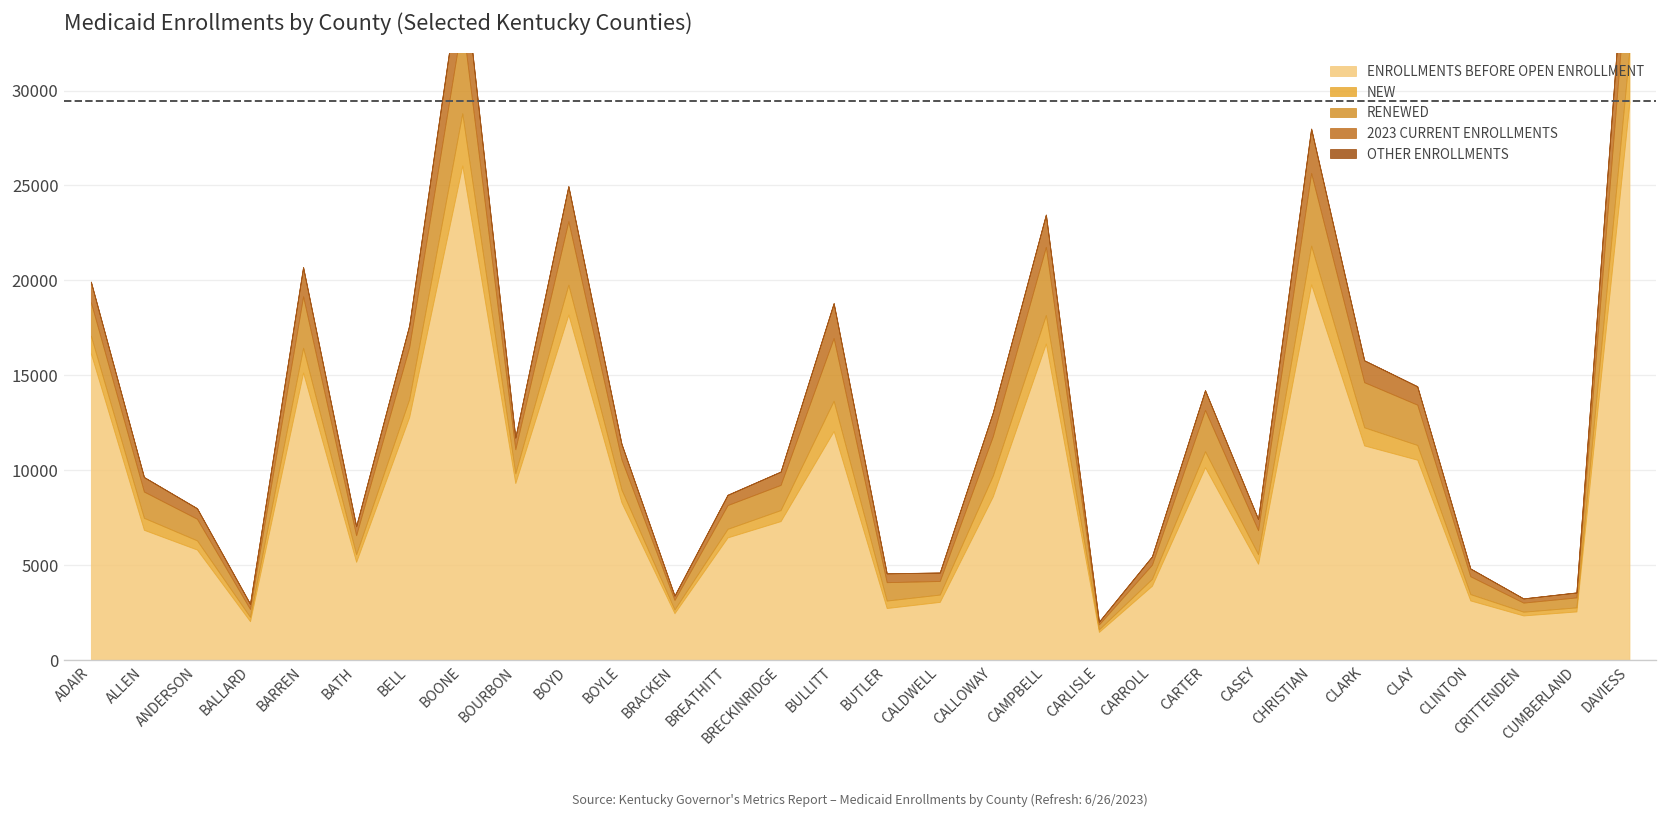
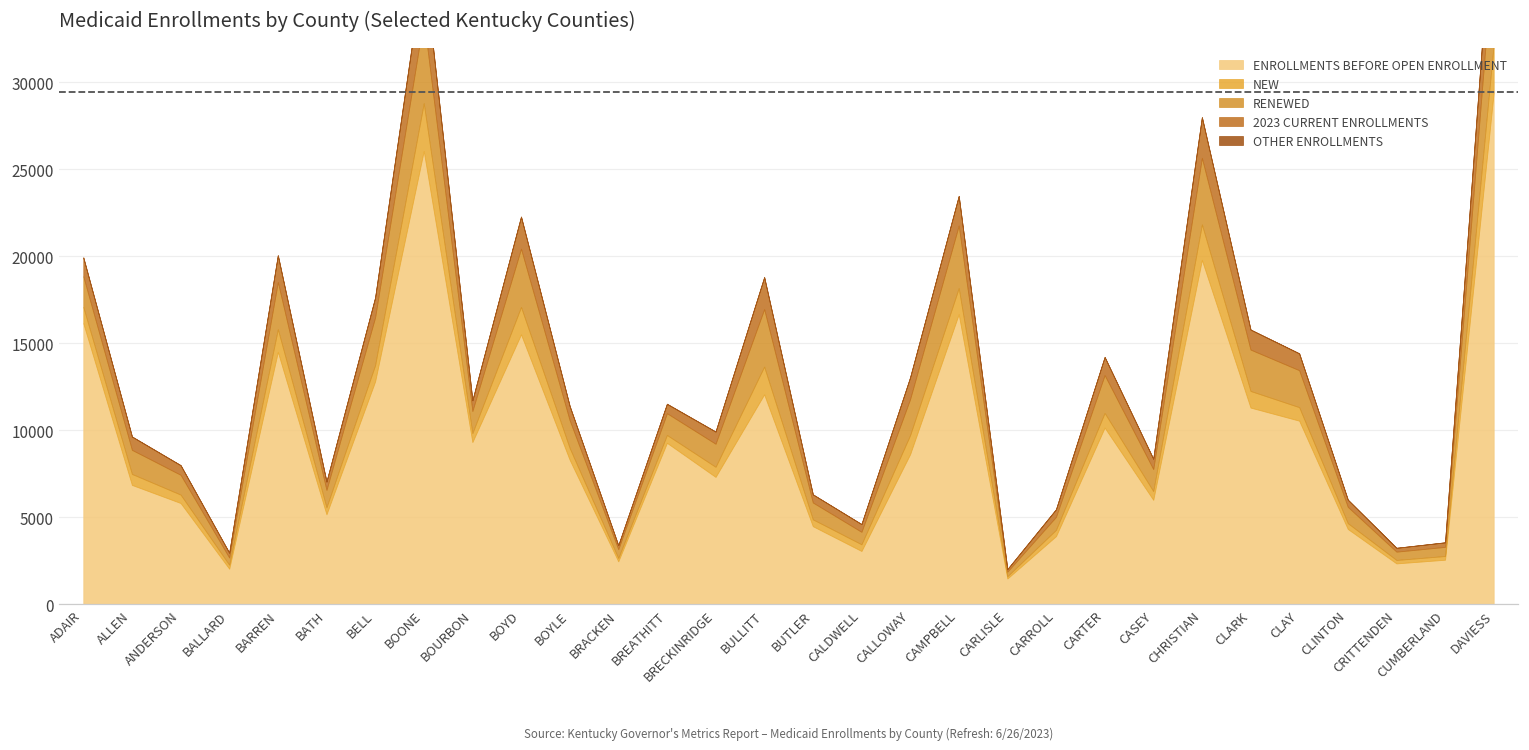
ENROLLMENTS BEFORE OPEN ENROLLMENT, BARREN: 15100 -> 14500
ENROLLMENTS BEFORE OPEN ENROLLMENT, BOYD: 18200 -> 15500
ENROLLMENTS BEFORE OPEN ENROLLMENT, BREATHITT: 6500 -> 9300
ENROLLMENTS BEFORE OPEN ENROLLMENT, BUTLER: 2700 -> 4500
ENROLLMENTS BEFORE OPEN ENROLLMENT, CASEY: 5100 -> 6000
ENROLLMENTS BEFORE OPEN ENROLLMENT, CLINTON: 3100 -> 4300
